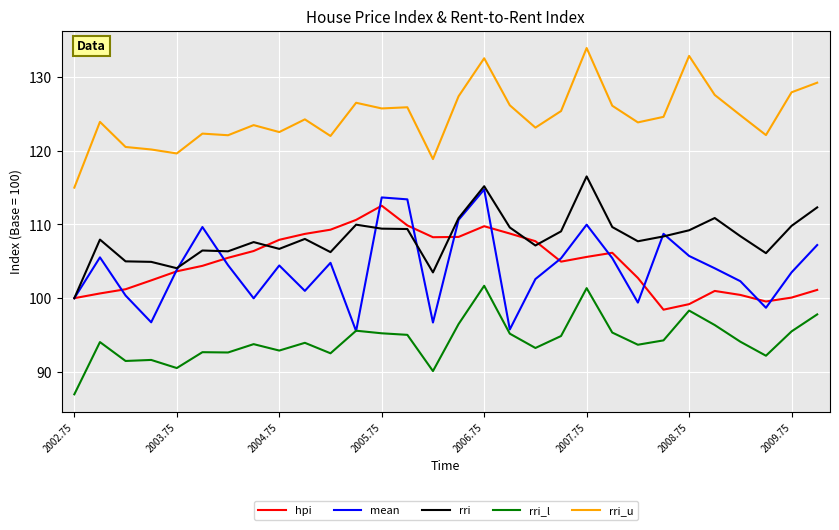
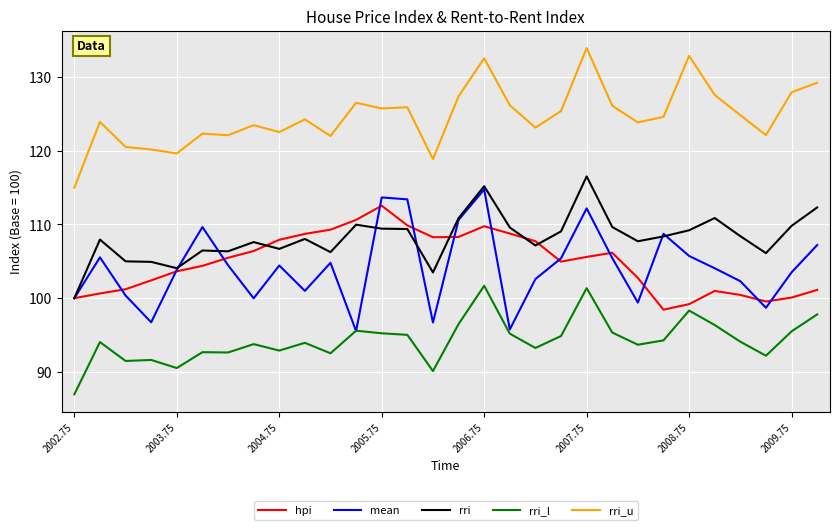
mean, 2007.75: 110 -> 112
